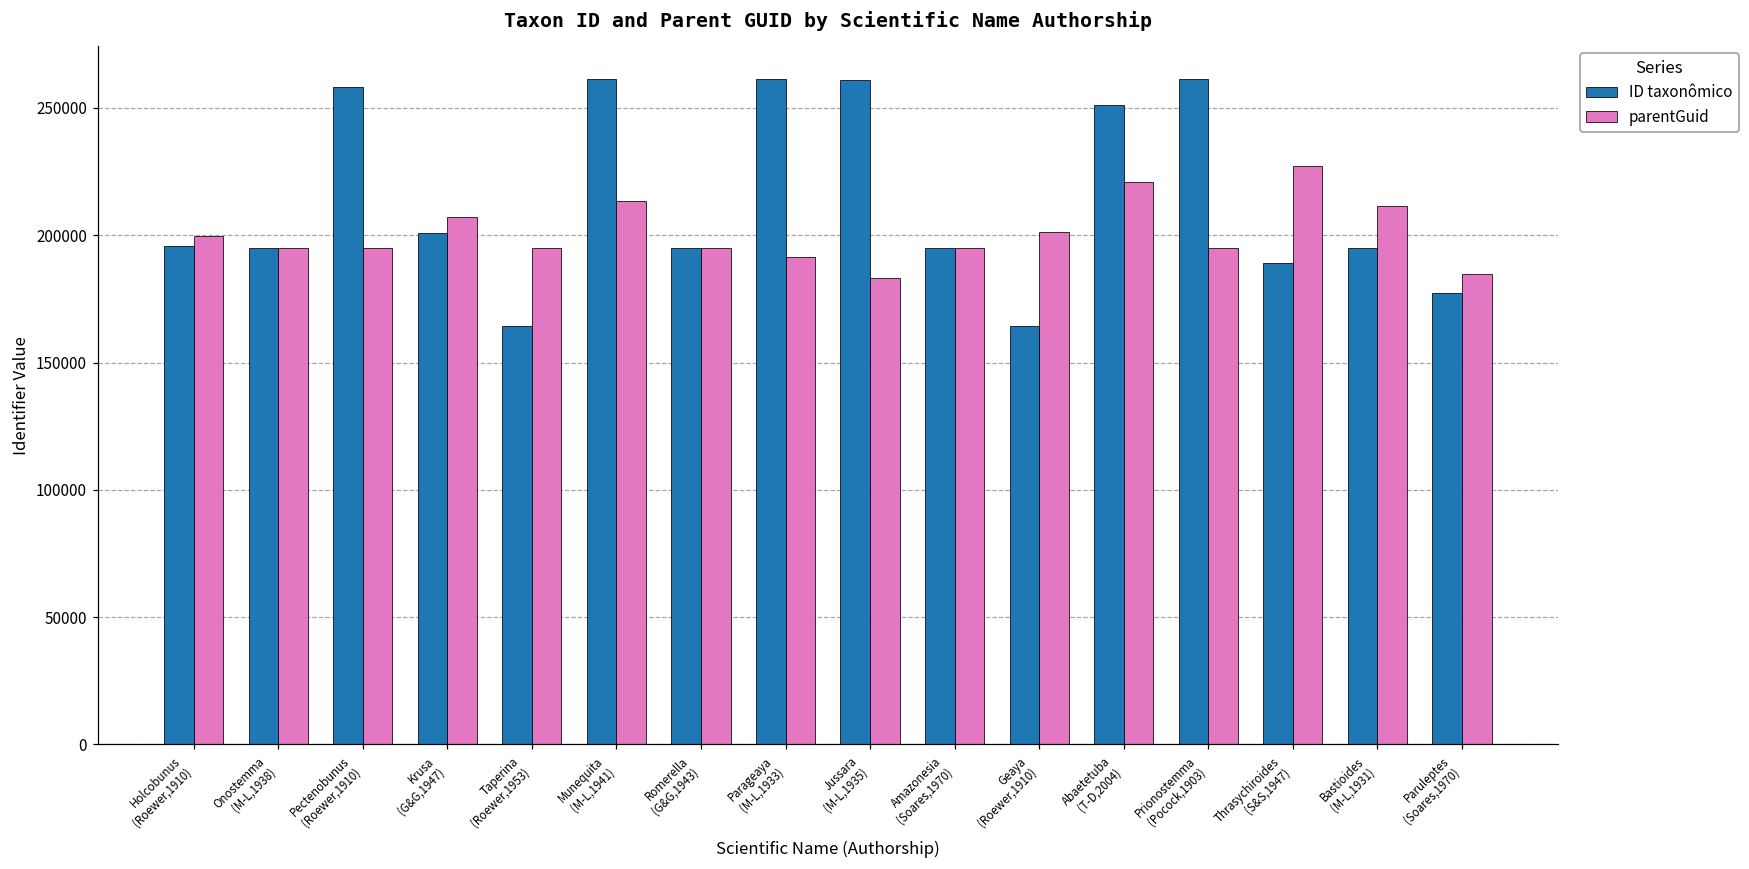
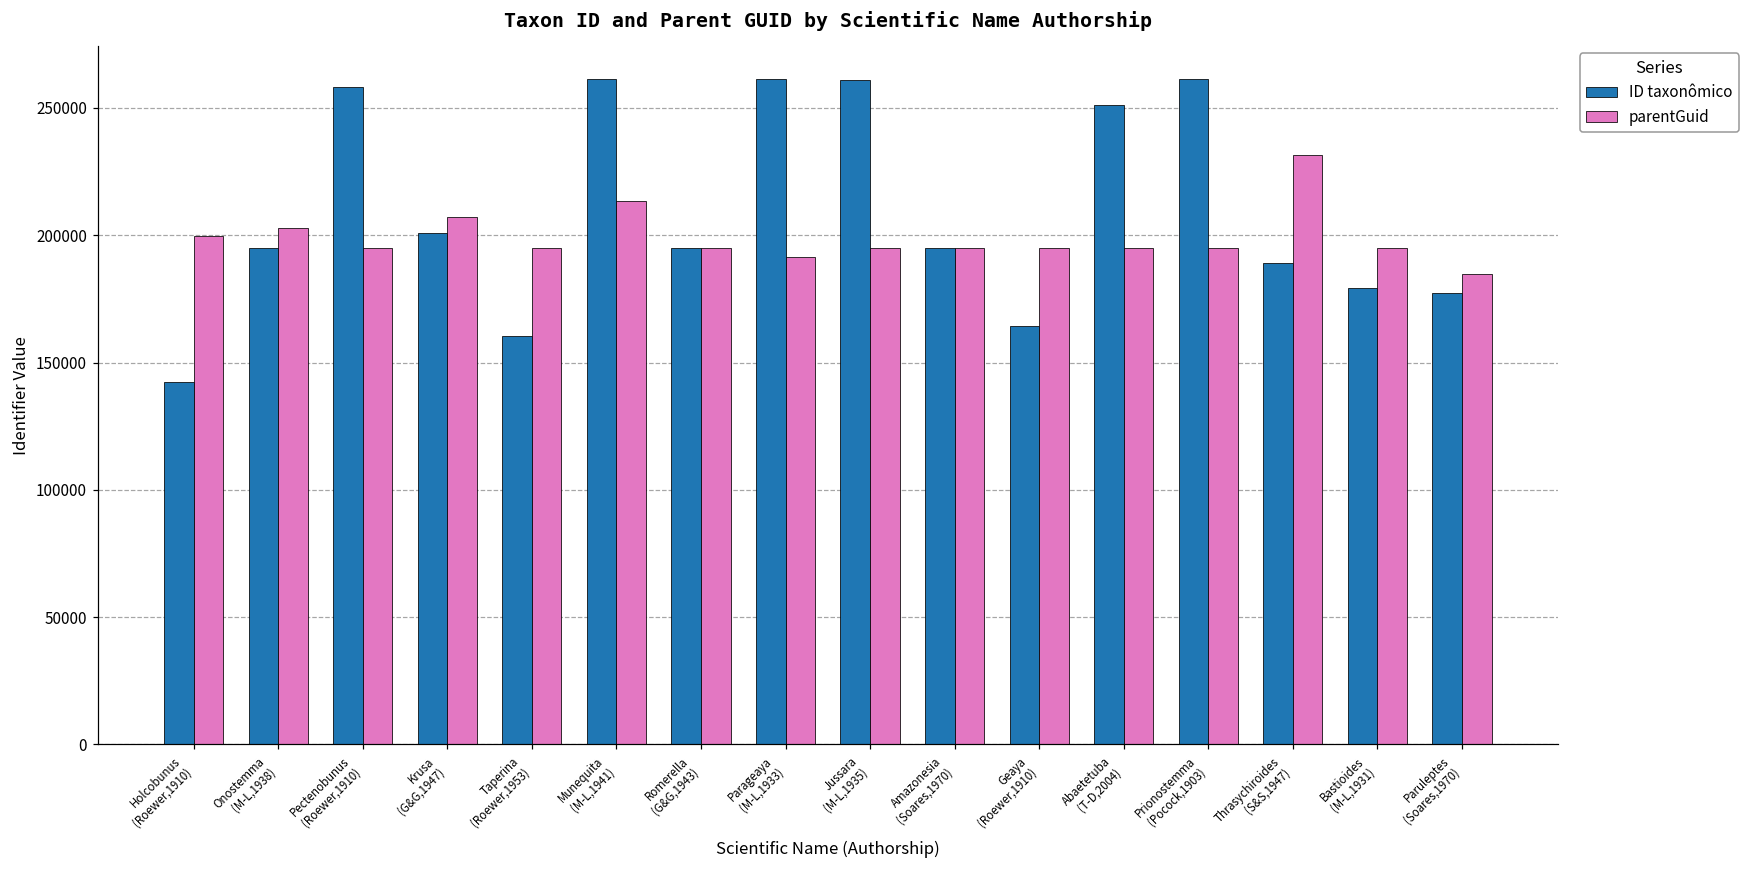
ID taxonômico, Holcobunus (Roewer,1910): 196000 -> 142000
parentGuid, Onostemma (M-L,1938): 195000 -> 203000
ID taxonômico, Taperina (Roewer,1953): 164000 -> 160000
parentGuid, Jussara (M-L,1935): 183000 -> 195000
parentGuid, Geaya (Roewer,1910): 201000 -> 195000
parentGuid, Abaetetuba (T-D,2004): 221000 -> 195000
parentGuid, Thrasychiroides (S&S,1947): 227000 -> 231000
ID taxonômico, Bastioides (M-L,1931): 195000 -> 179000
parentGuid, Bastioides (M-L,1931): 211000 -> 195000
